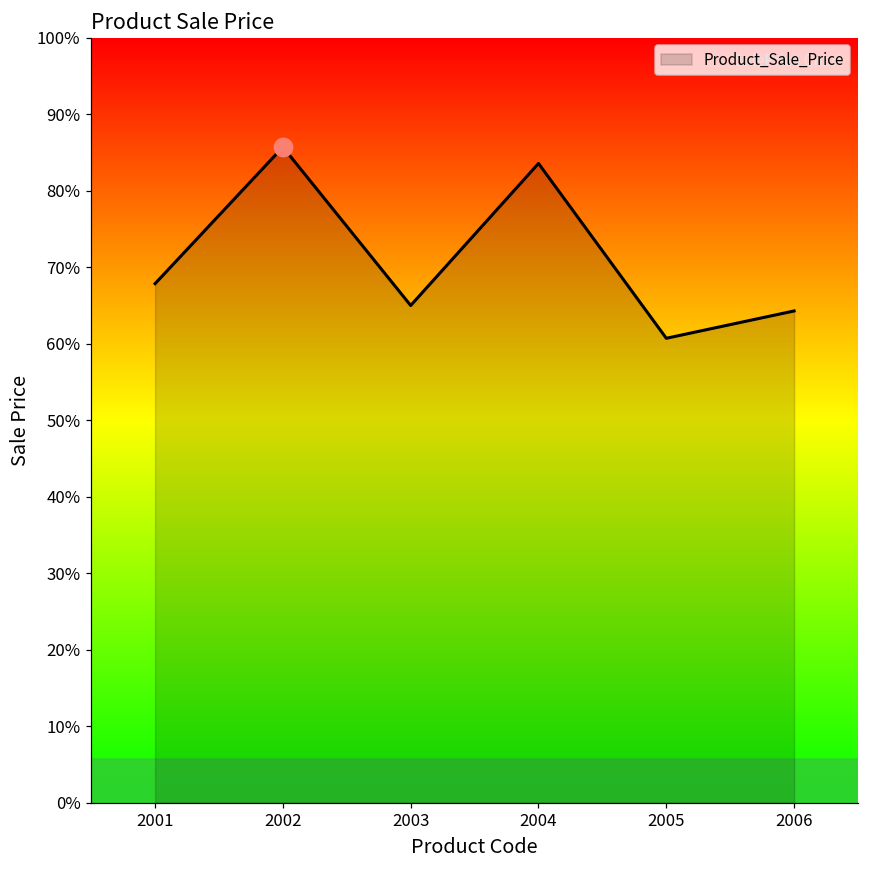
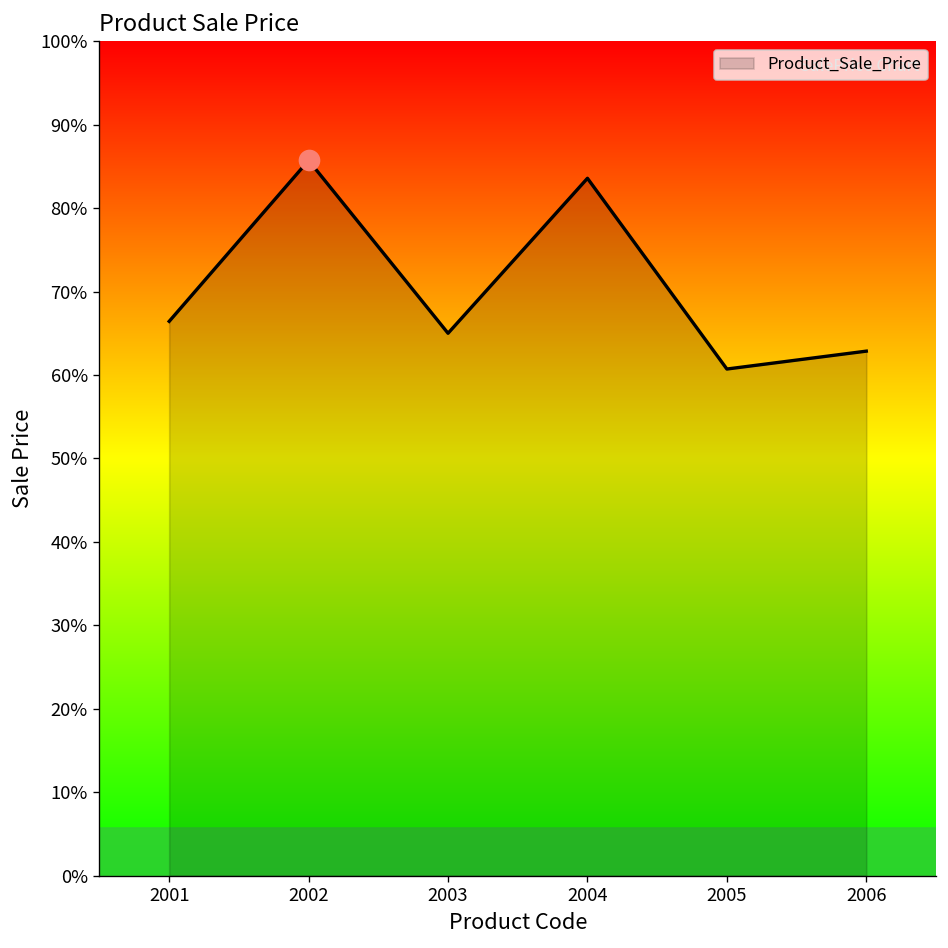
Product_Sale_Price, 2001: 68% -> 66%
Product_Sale_Price, 2006: 64% -> 63%
